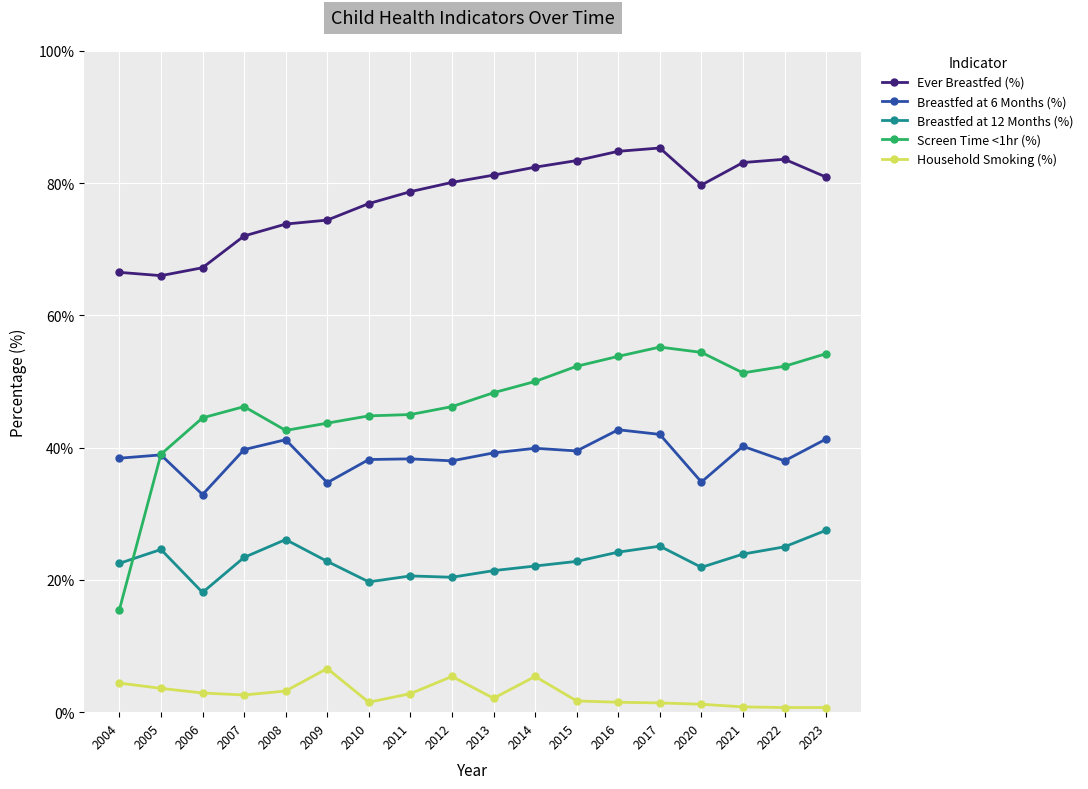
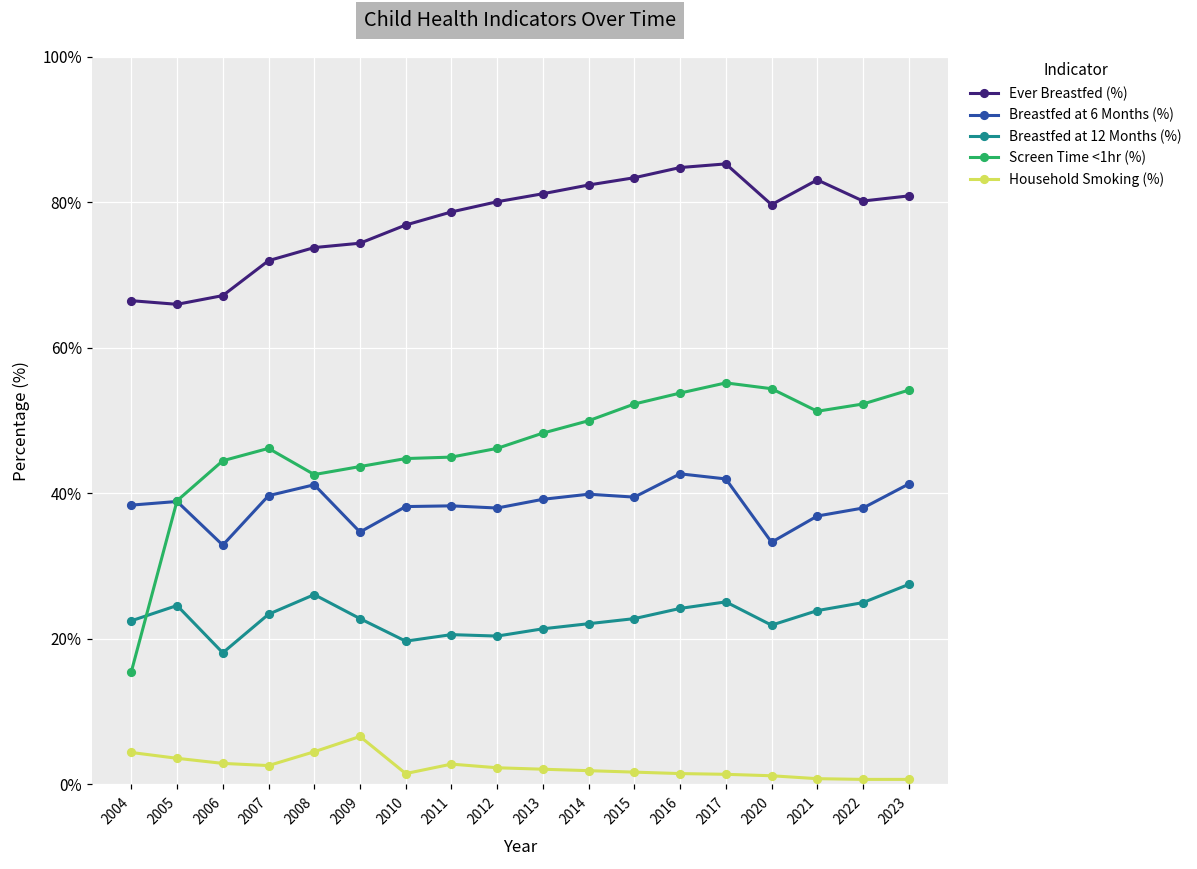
Household Smoking (%), 2008: 3% -> 5%
Household Smoking (%), 2012: 5% -> 2%
Household Smoking (%), 2014: 5% -> 2%
Breastfed at 6 Months (%), 2020: 35% -> 33%
Breastfed at 6 Months (%), 2021: 40% -> 37%
Ever Breastfed (%), 2022: 84% -> 80%
